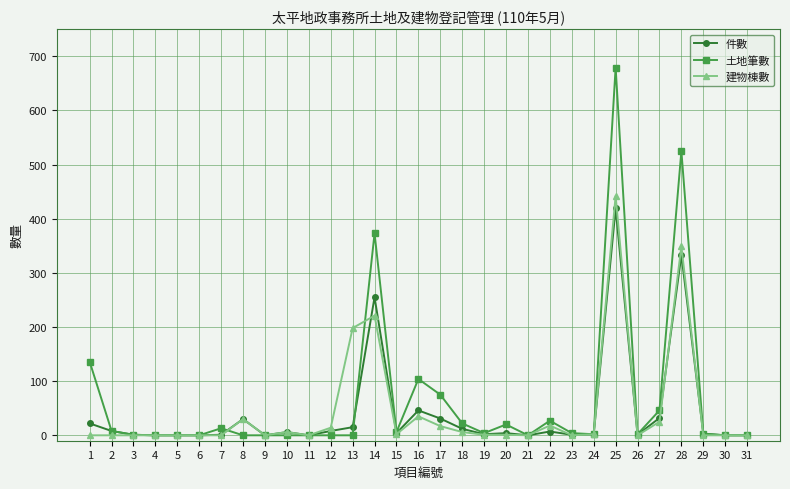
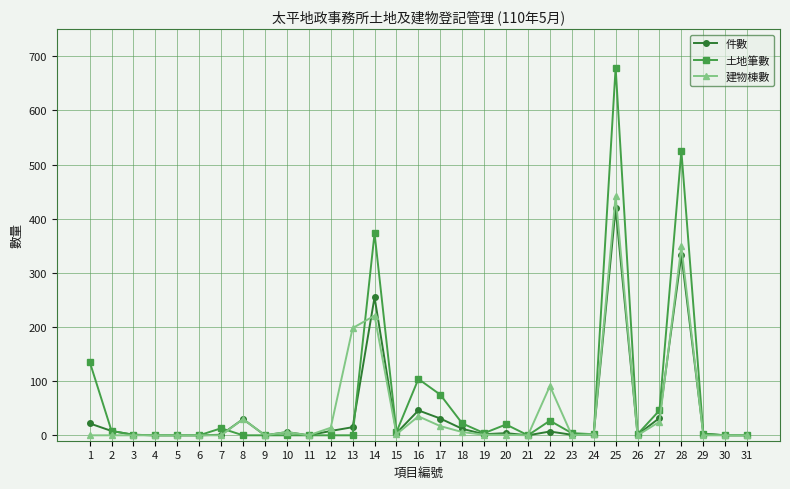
建物棟數, 22: 20 -> 90
